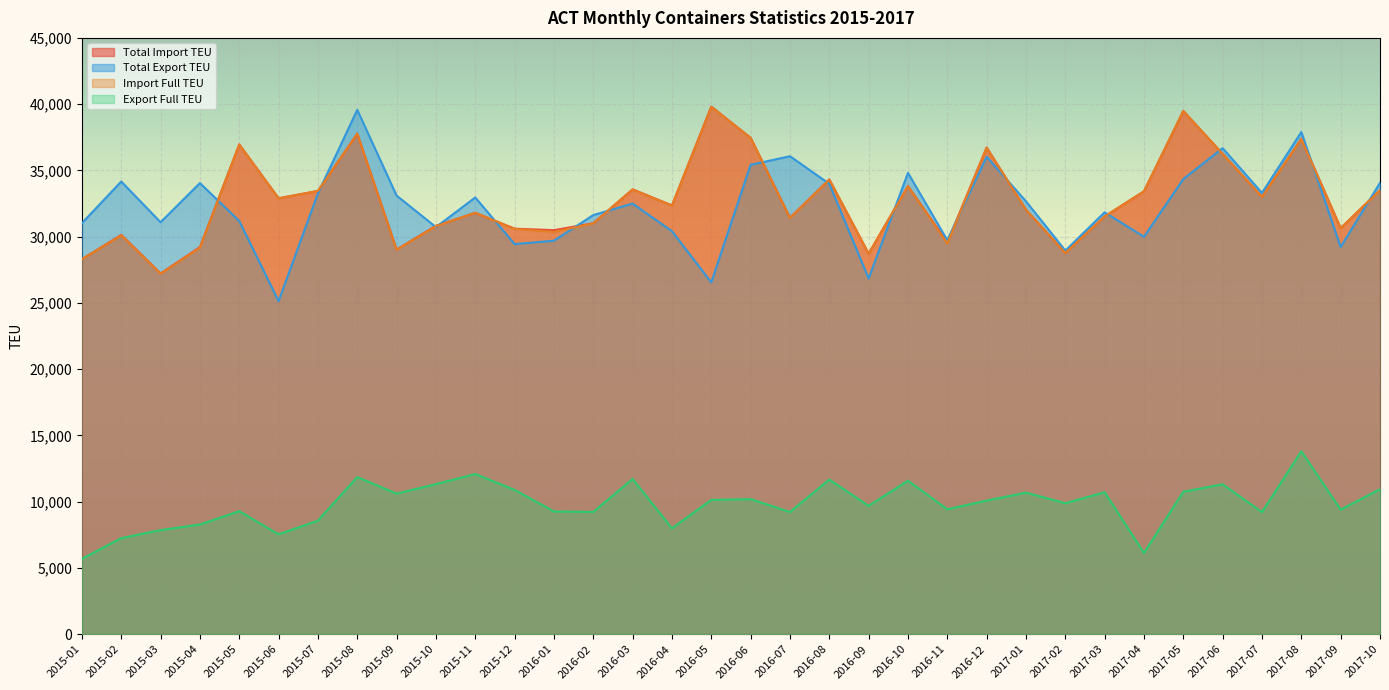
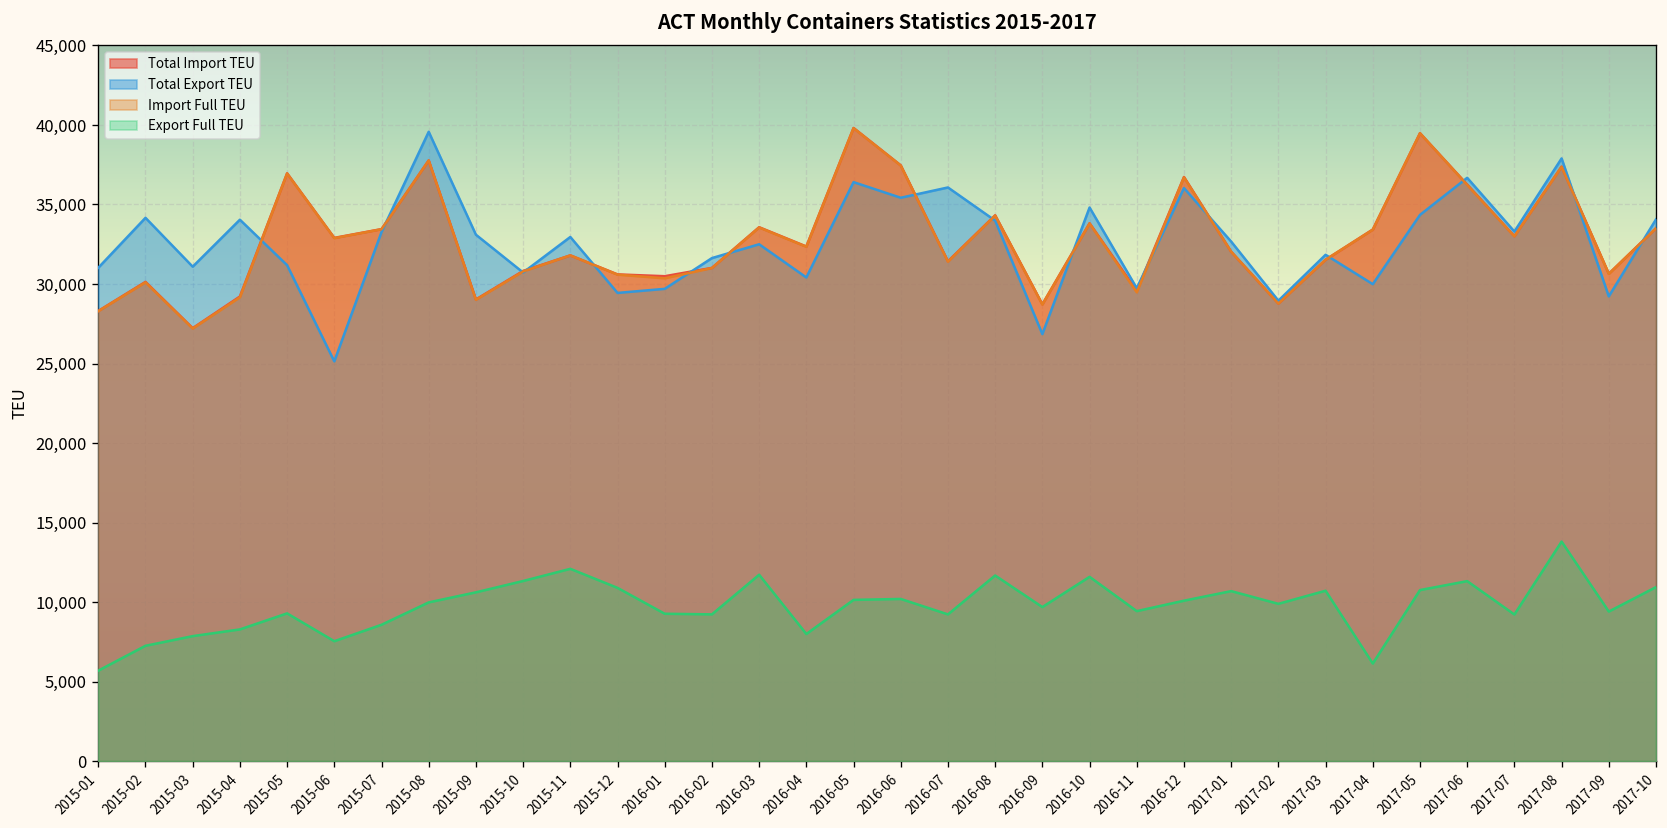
Export Full TEU, 2015-08: 11,900 -> 10,000
Total Export TEU, 2016-05: 26,600 -> 36,400
